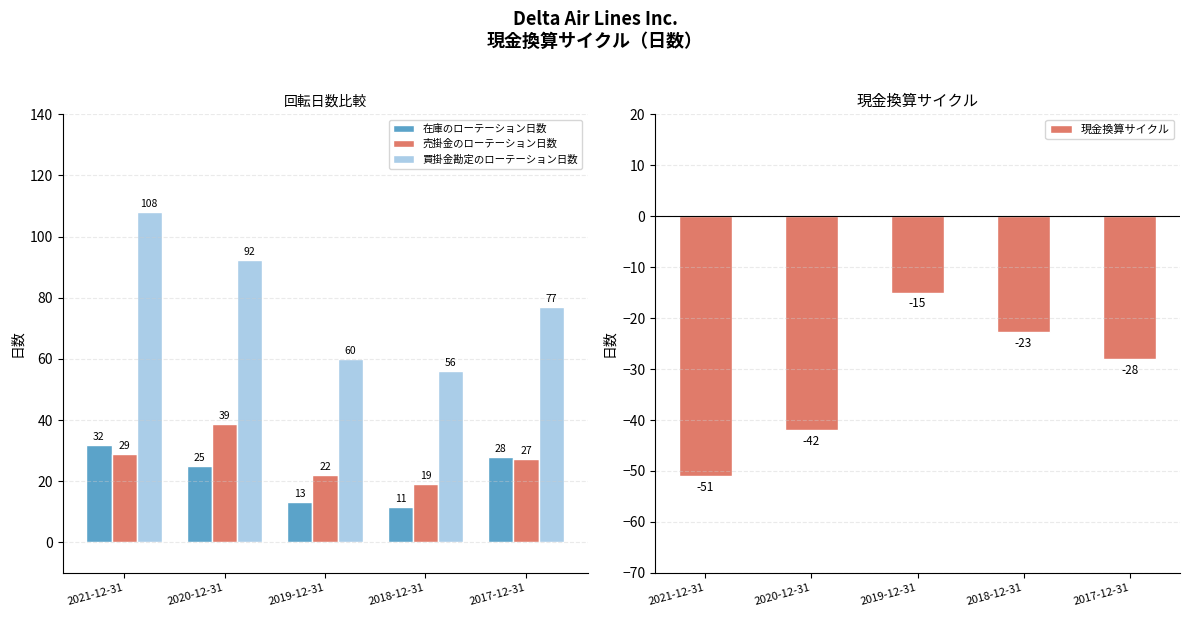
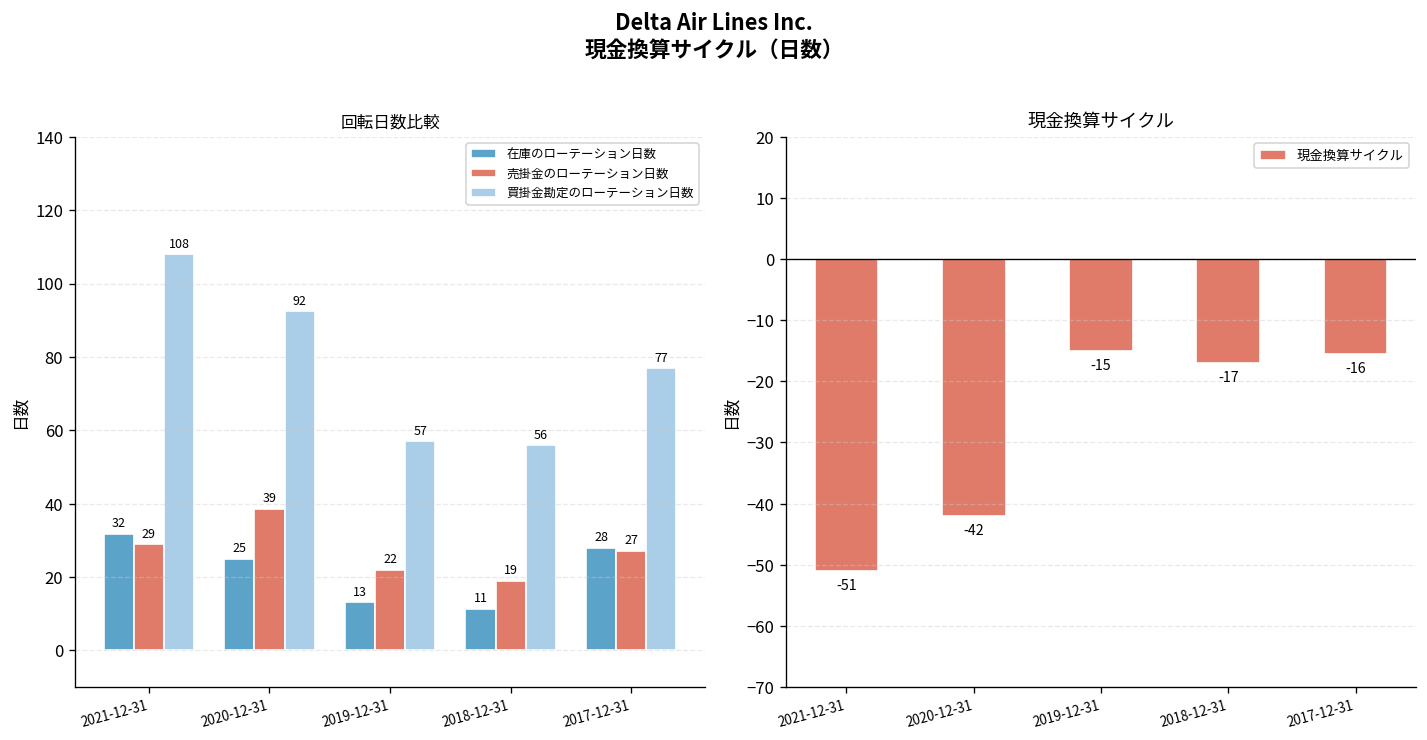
回転日数比較, 買掛金勘定のローテーション日数, 2019-12-31: 60 -> 57
現金換算サイクル, 2018-12-31: -23 -> -17
現金換算サイクル, 2017-12-31: -28 -> -16
